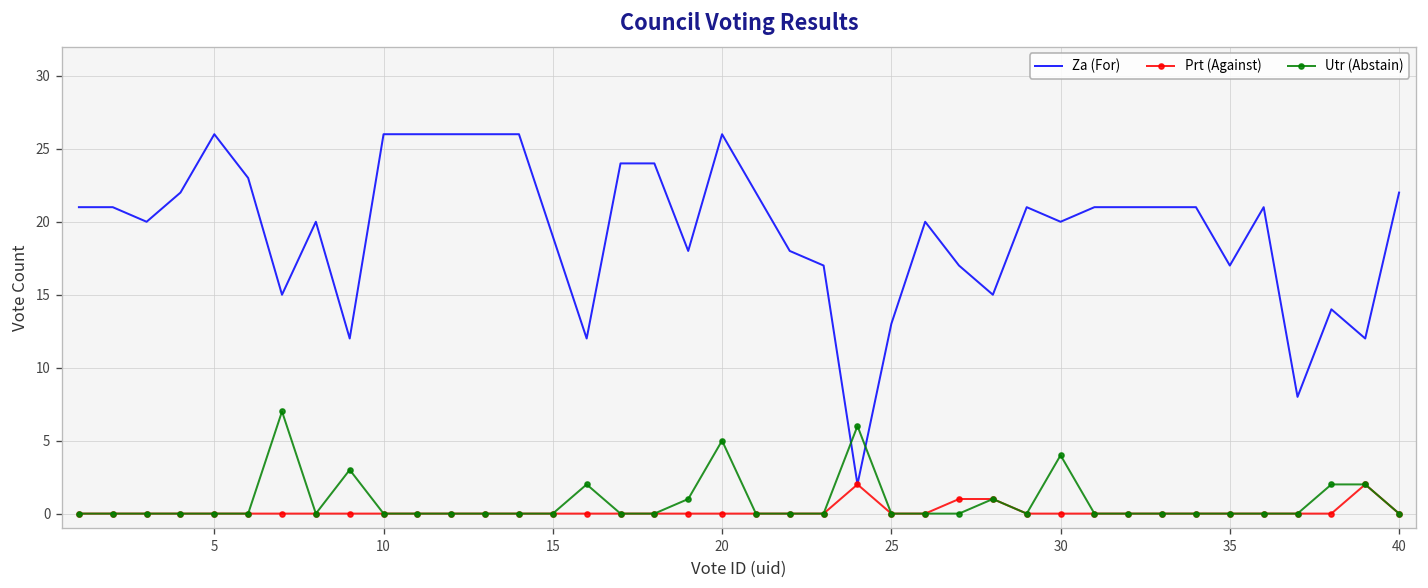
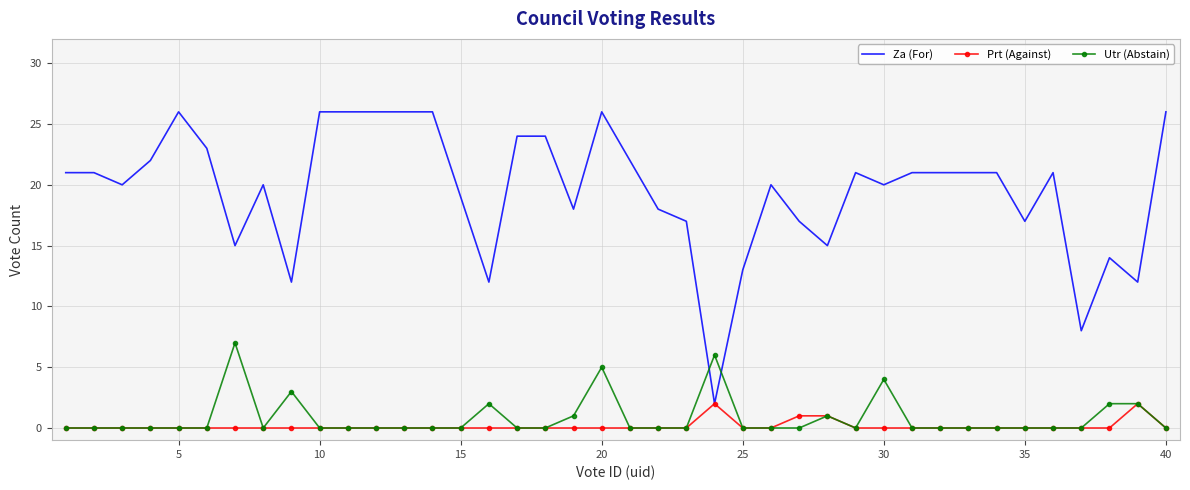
Za (For), 40: 22 -> 26
